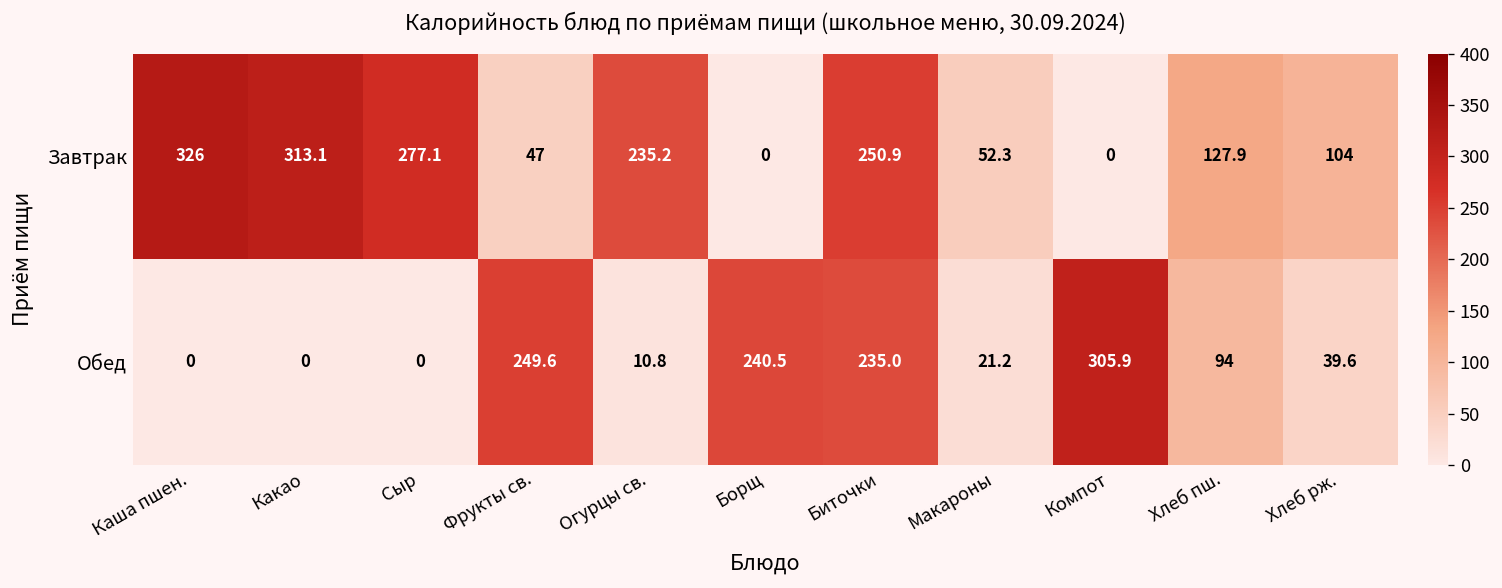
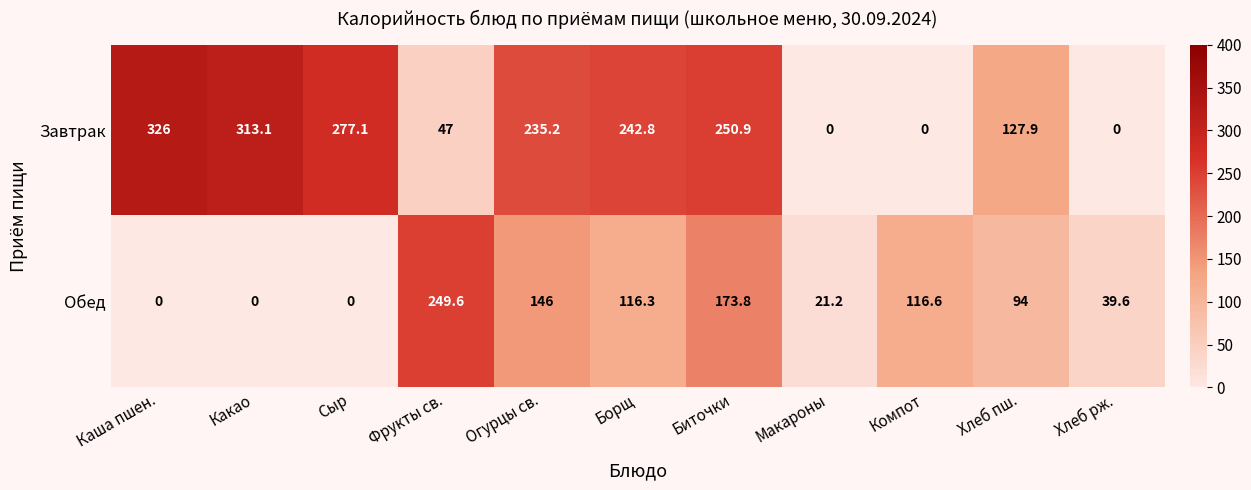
Завтрак, Борщ: 0 -> 242.8
Завтрак, Макароны: 52.3 -> 0
Завтрак, Хлеб рж.: 104 -> 0
Обед, Огурцы св.: 10.8 -> 146
Обед, Борщ: 240.5 -> 116.3
Обед, Биточки: 235.0 -> 173.8
Обед, Компот: 305.9 -> 116.6
